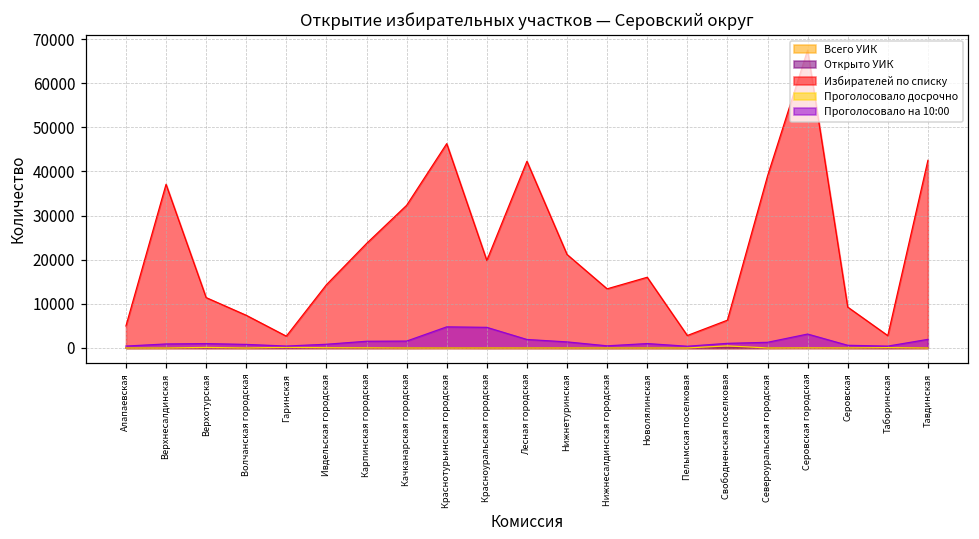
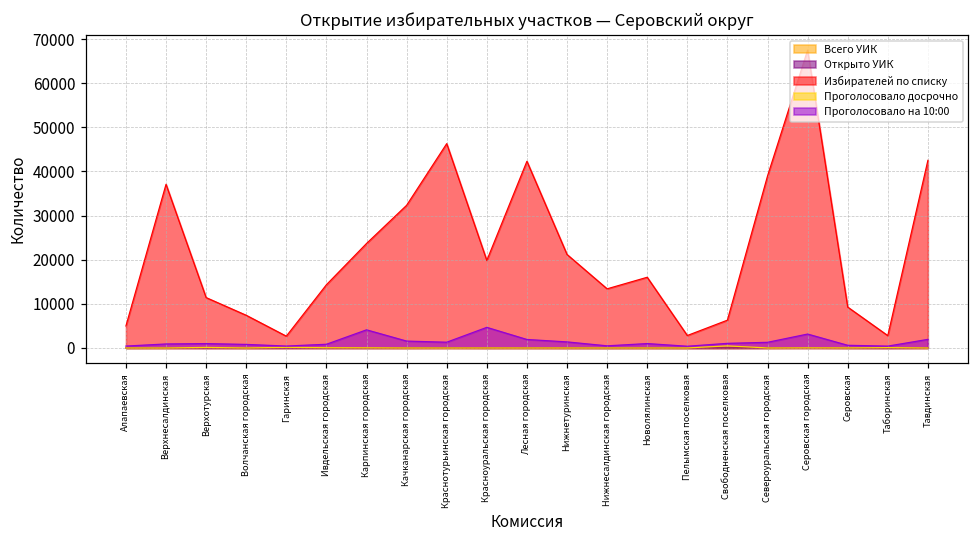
Проголосовало на 10:00, Карпинская городская: 2000 -> 4000
Проголосовало на 10:00, Краснотурьинская городская: 5000 -> 1000
